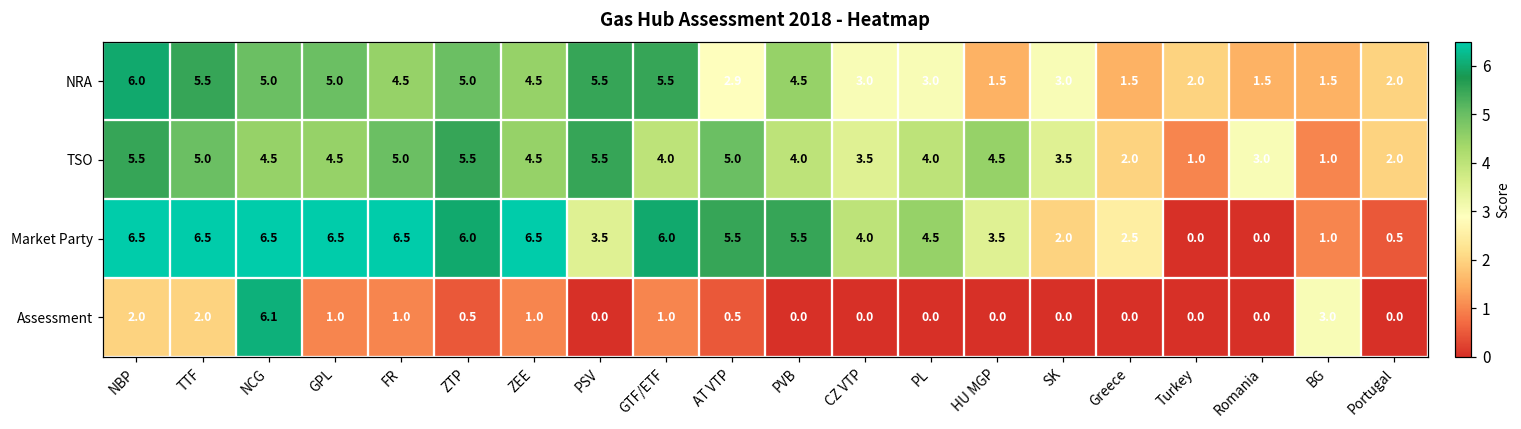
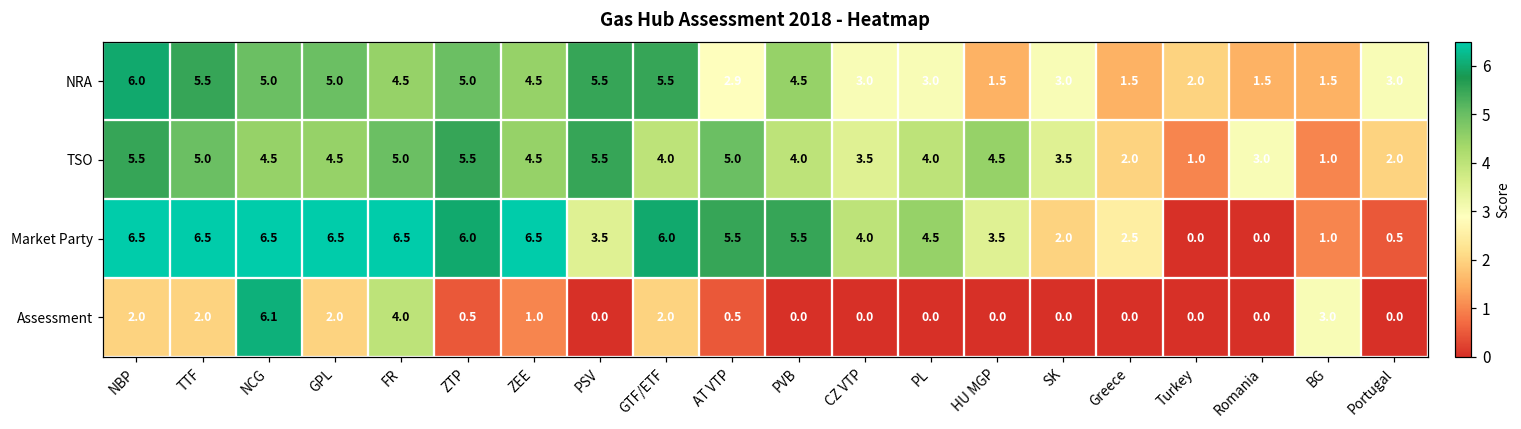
NRA, Portugal: 2.0 -> 3.0
Assessment, GPL: 1.0 -> 2.0
Assessment, FR: 1.0 -> 4.0
Assessment, GTF/ETF: 1.0 -> 2.0
